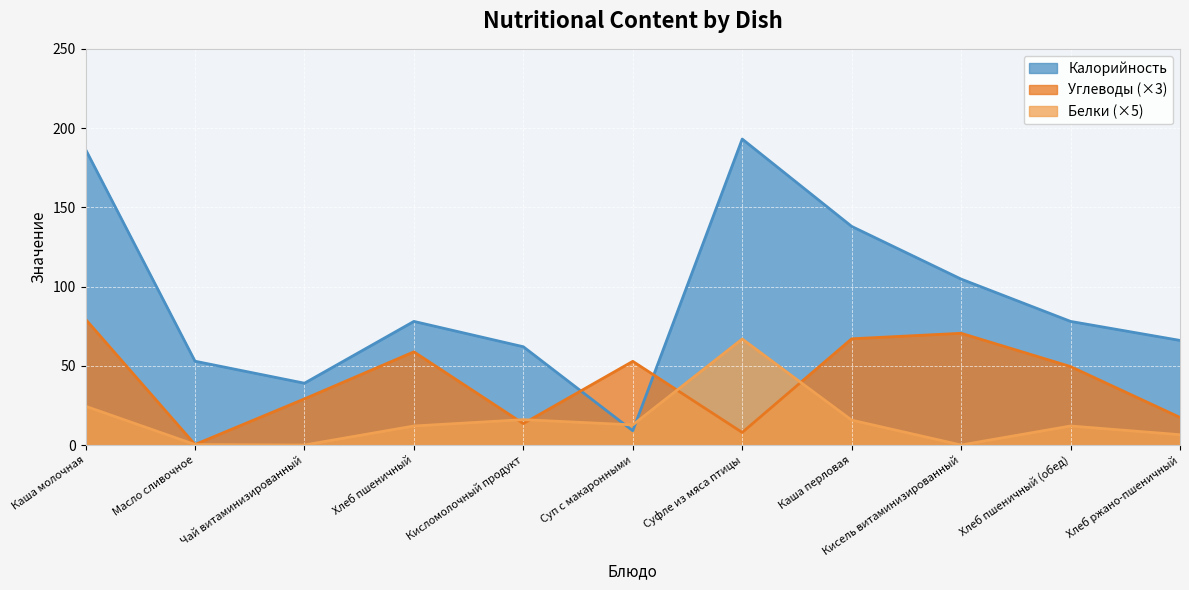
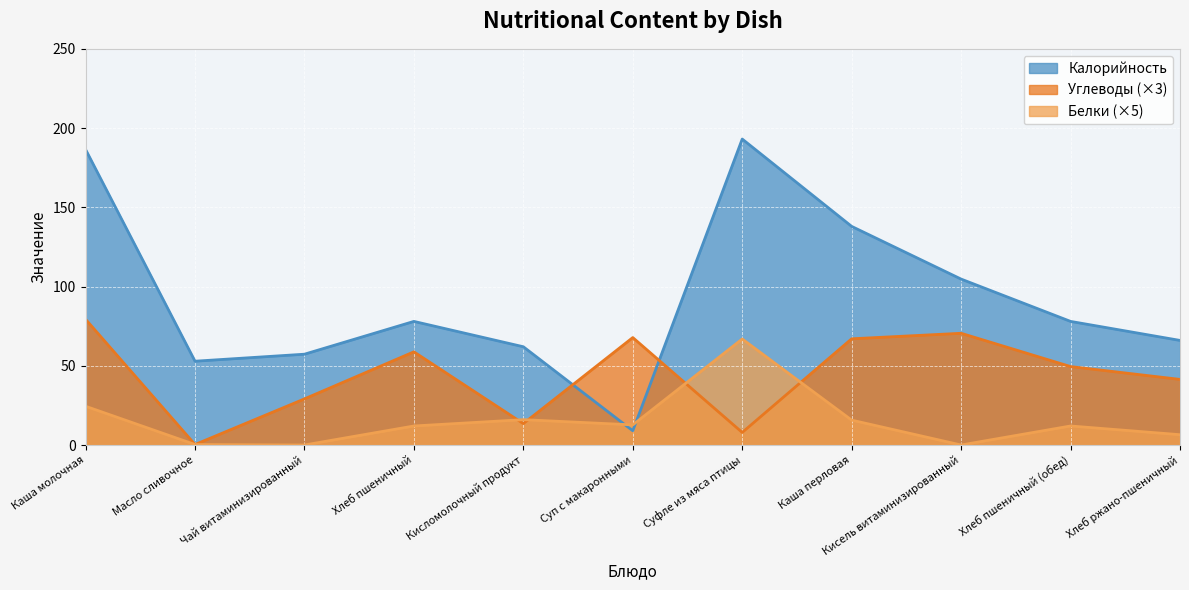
Калорийность, Чай витаминизированный: 39 -> 57
Углеводы (×3), Суп с макаронными: 53 -> 68
Углеводы (×3), Хлеб ржано-пшеничный: 17 -> 41
